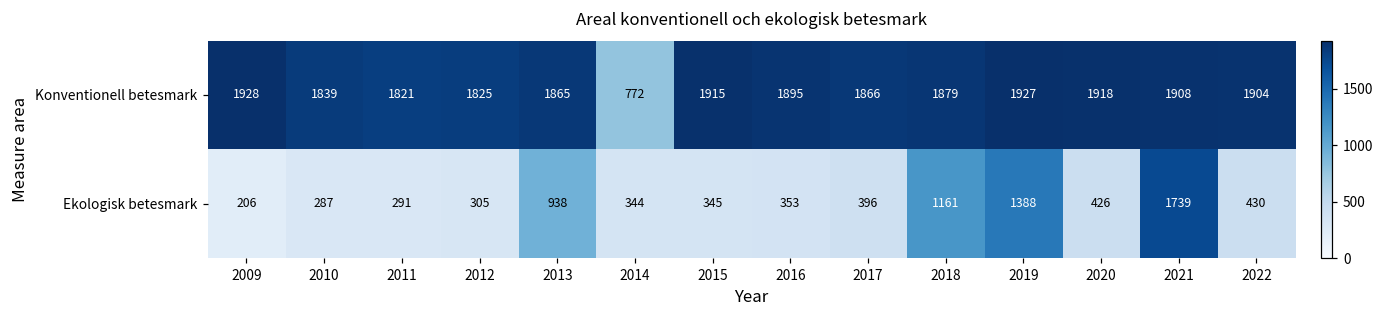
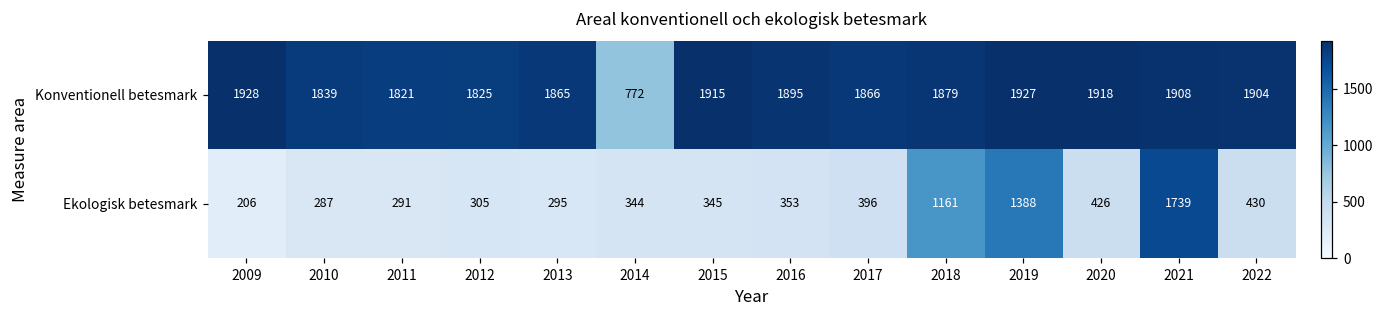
Ekologisk betesmark, 2013: 938 -> 295
